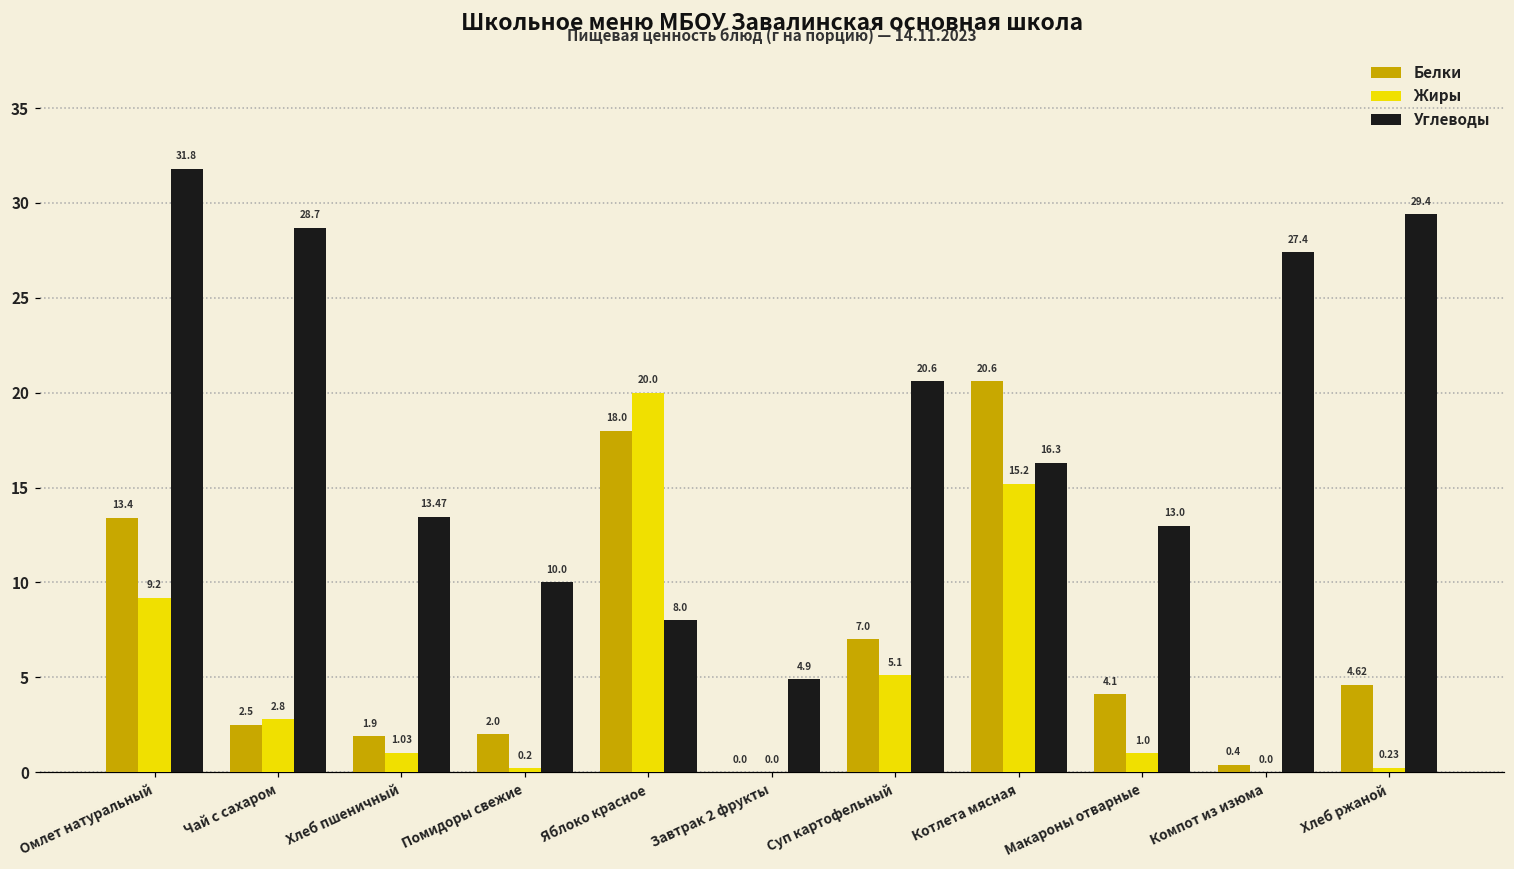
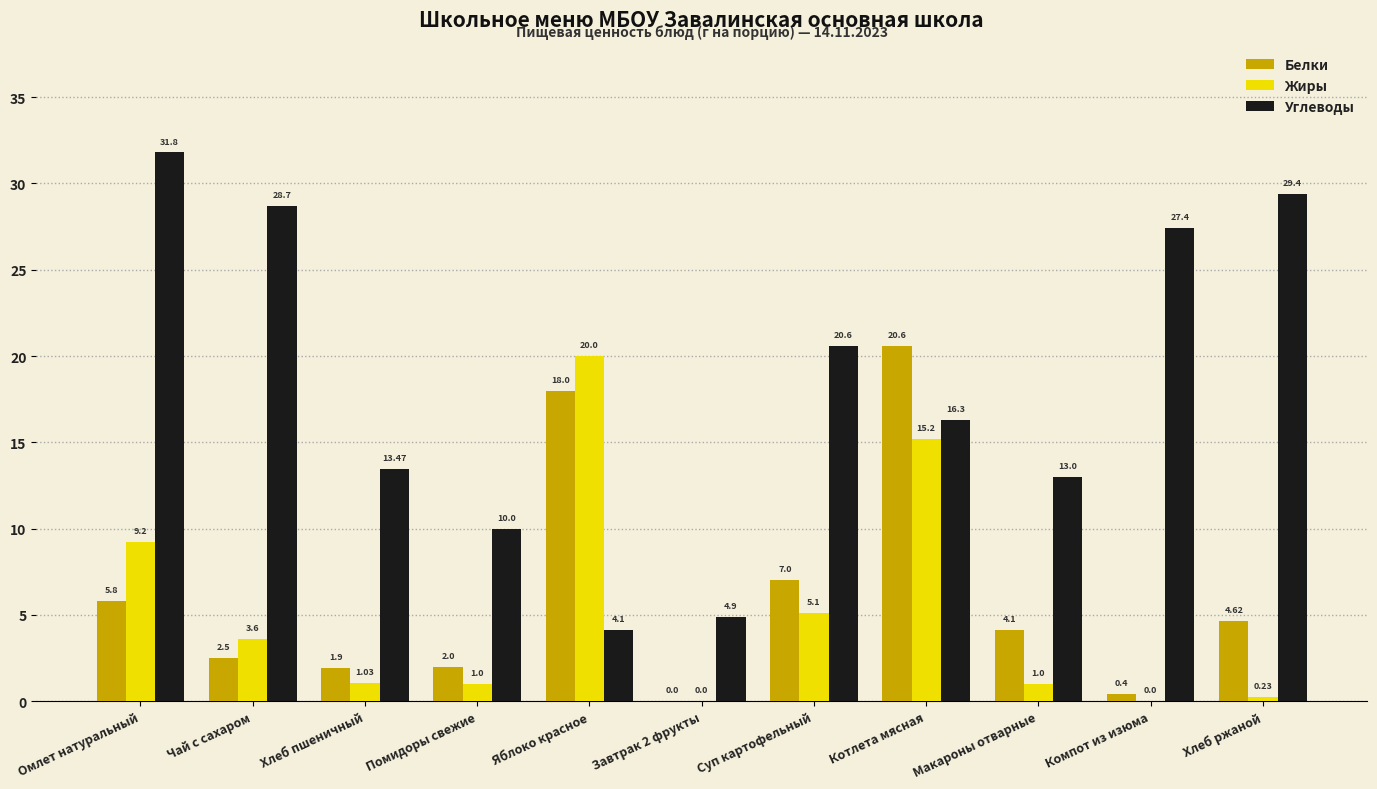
Белки, Омлет натуральный: 13.4 -> 5.8
Жиры, Чай с сахаром: 2.8 -> 3.6
Жиры, Помидоры свежие: 0.2 -> 1.0
Углеводы, Яблоко красное: 8.0 -> 4.1
